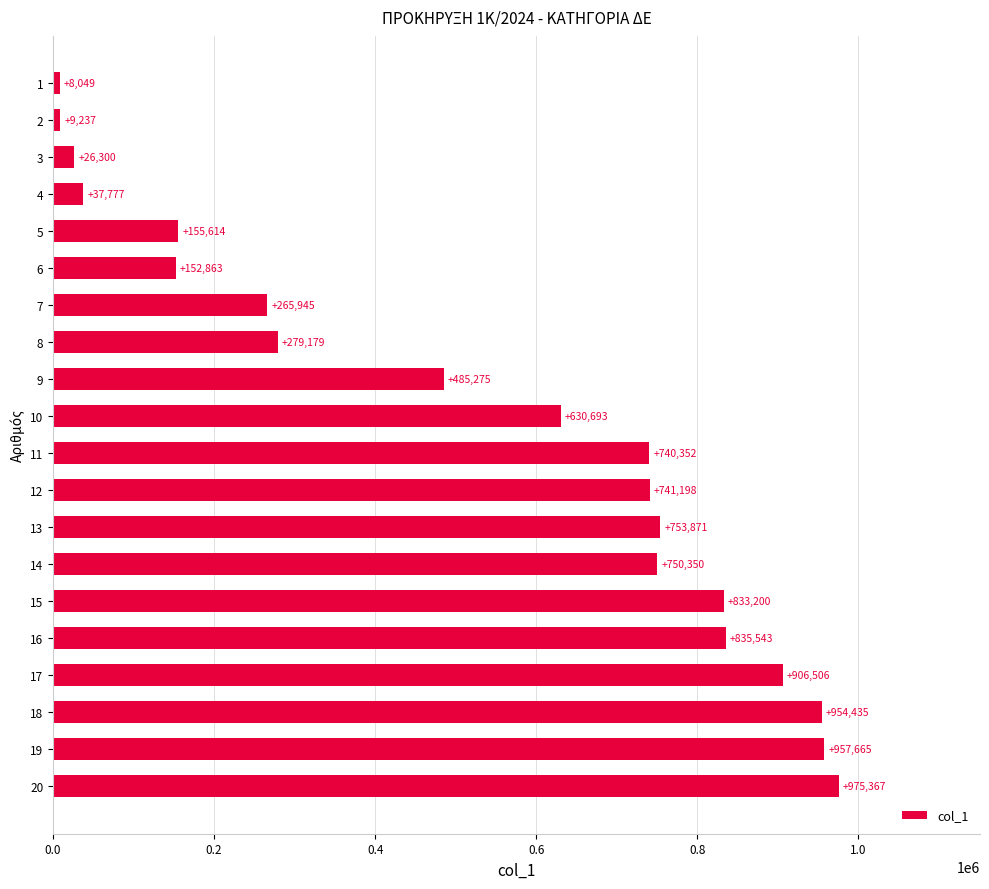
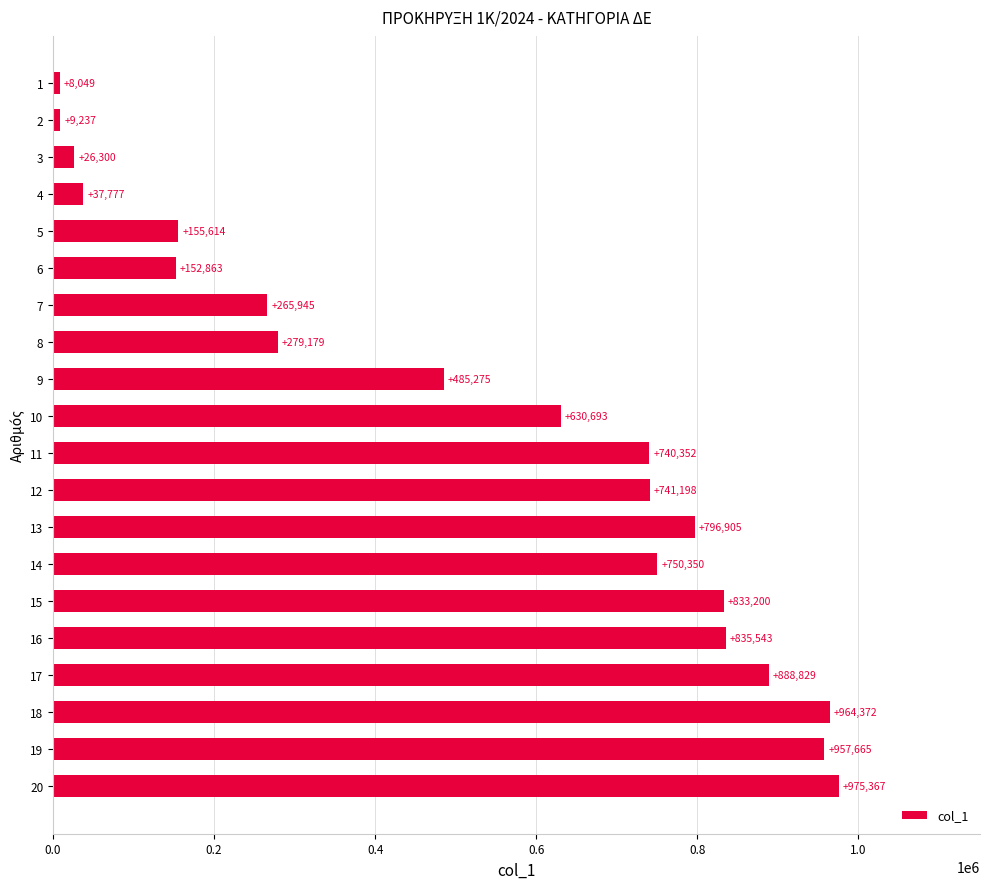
13: +753,871 -> +796,905
17: +906,506 -> +888,829
18: +954,435 -> +964,372
